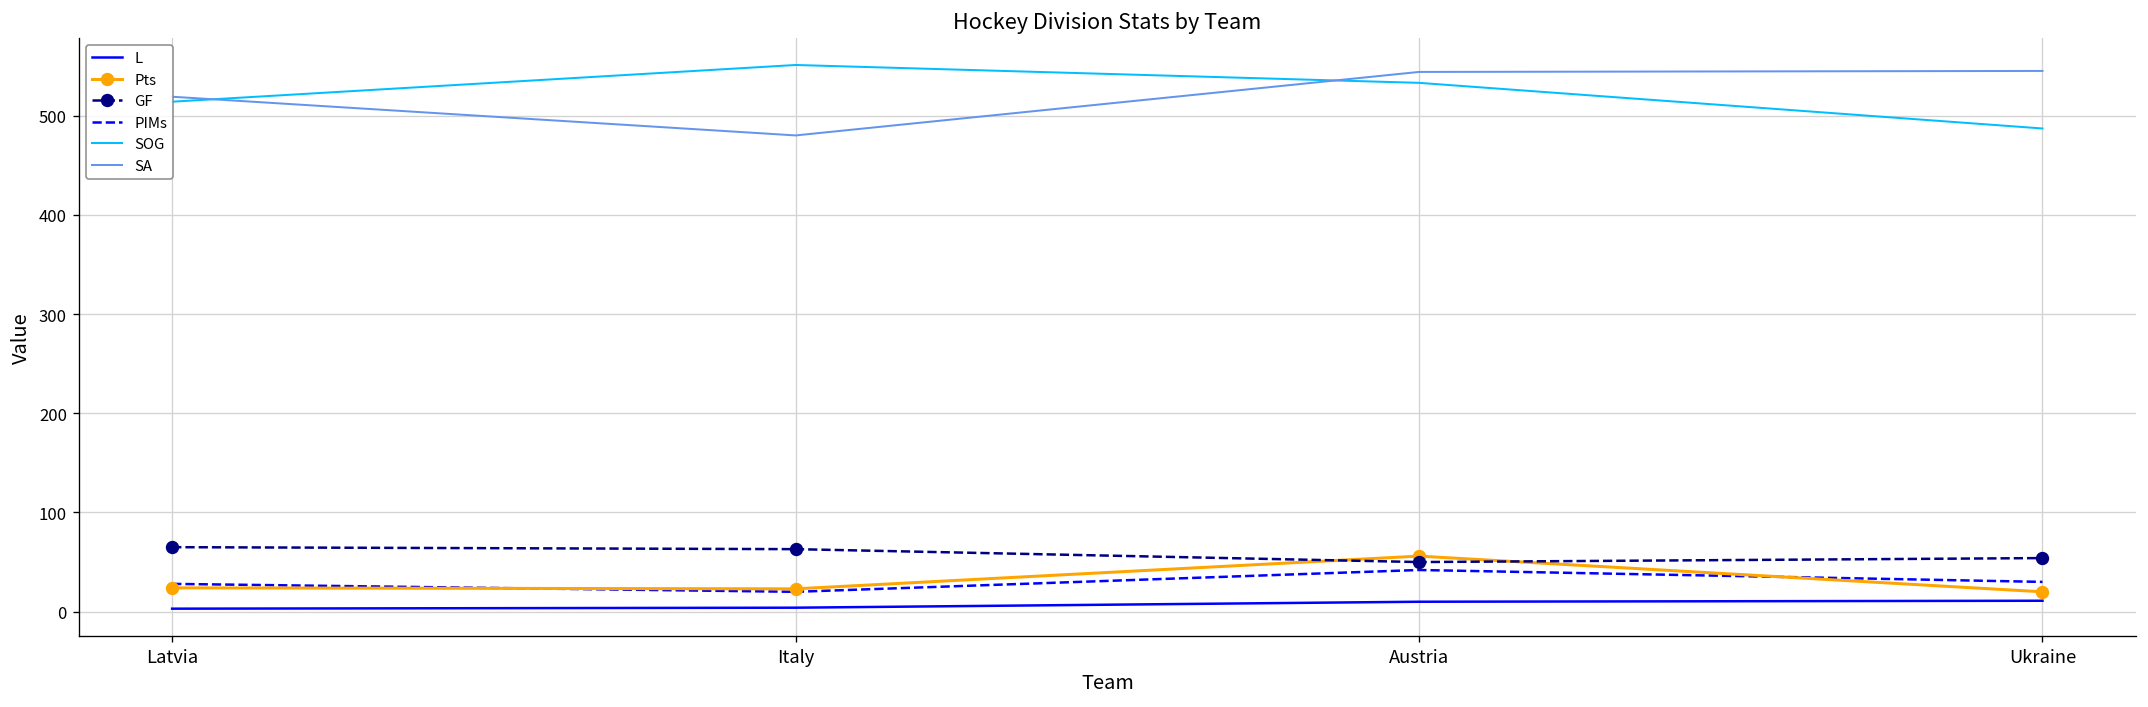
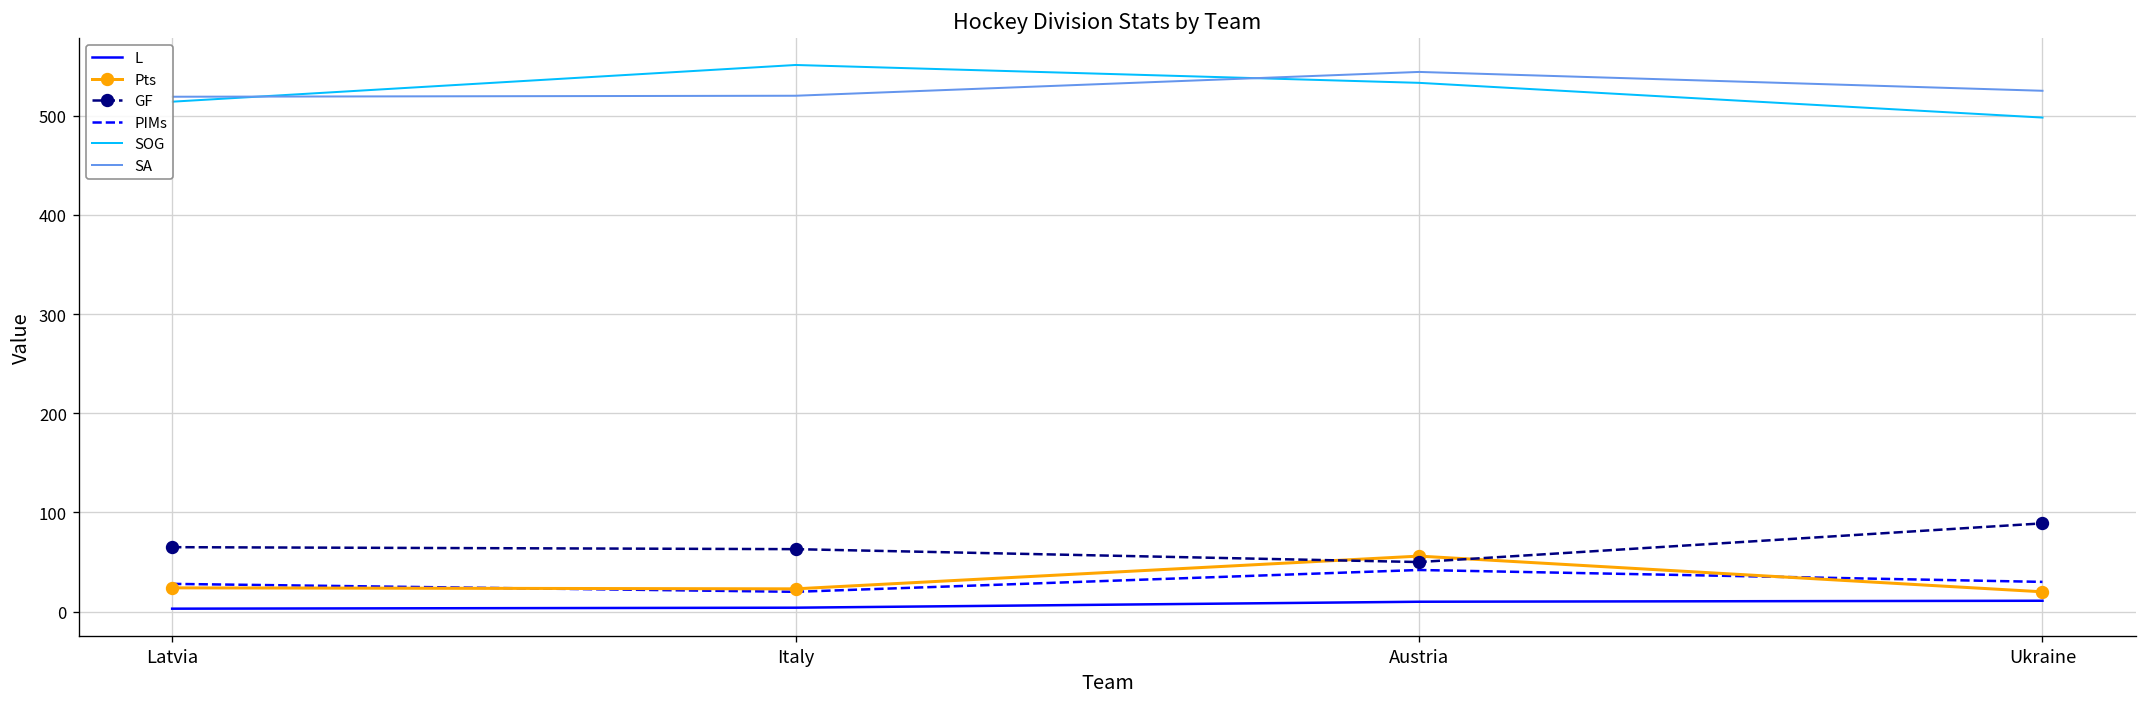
SA, Italy: 480 -> 520
GF, Ukraine: 50 -> 90
SOG, Ukraine: 490 -> 500
SA, Ukraine: 550 -> 530
